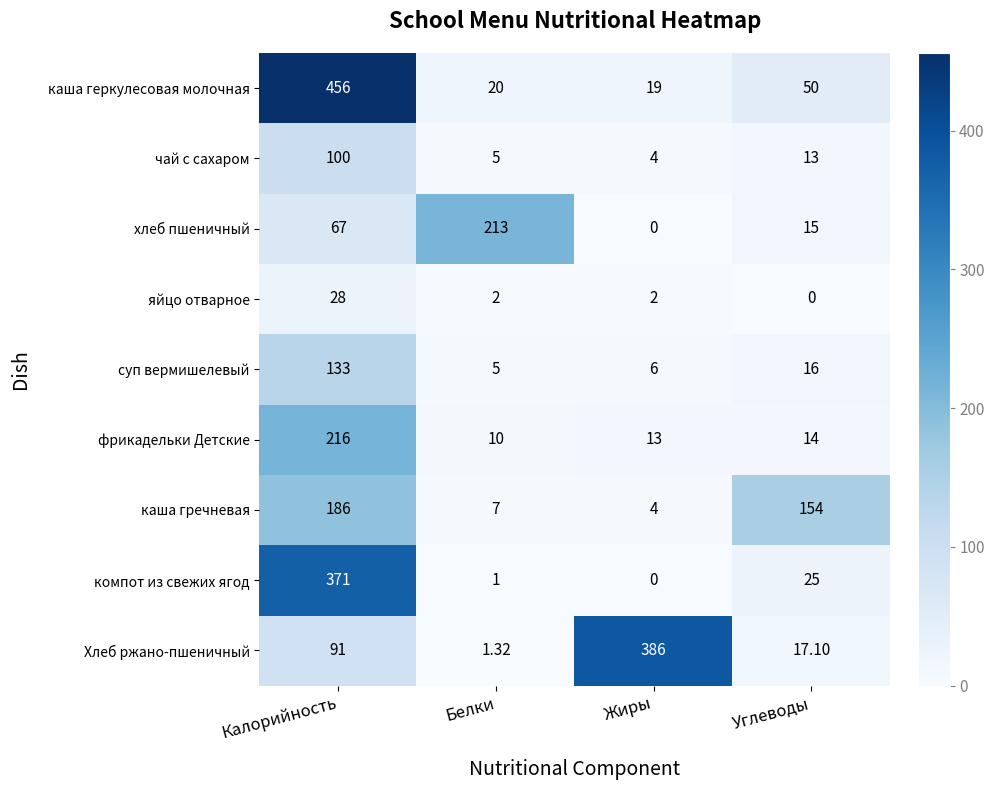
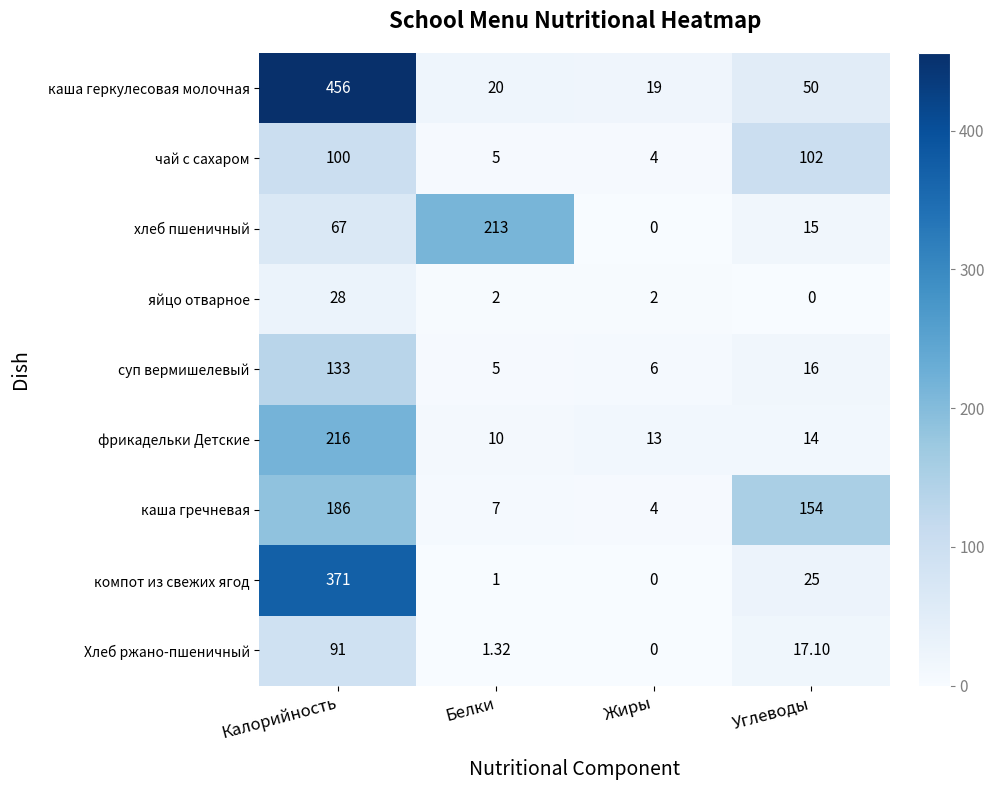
чай с сахаром, Углеводы: 13 -> 102
Хлеб ржано-пшеничный, Жиры: 386 -> 0
